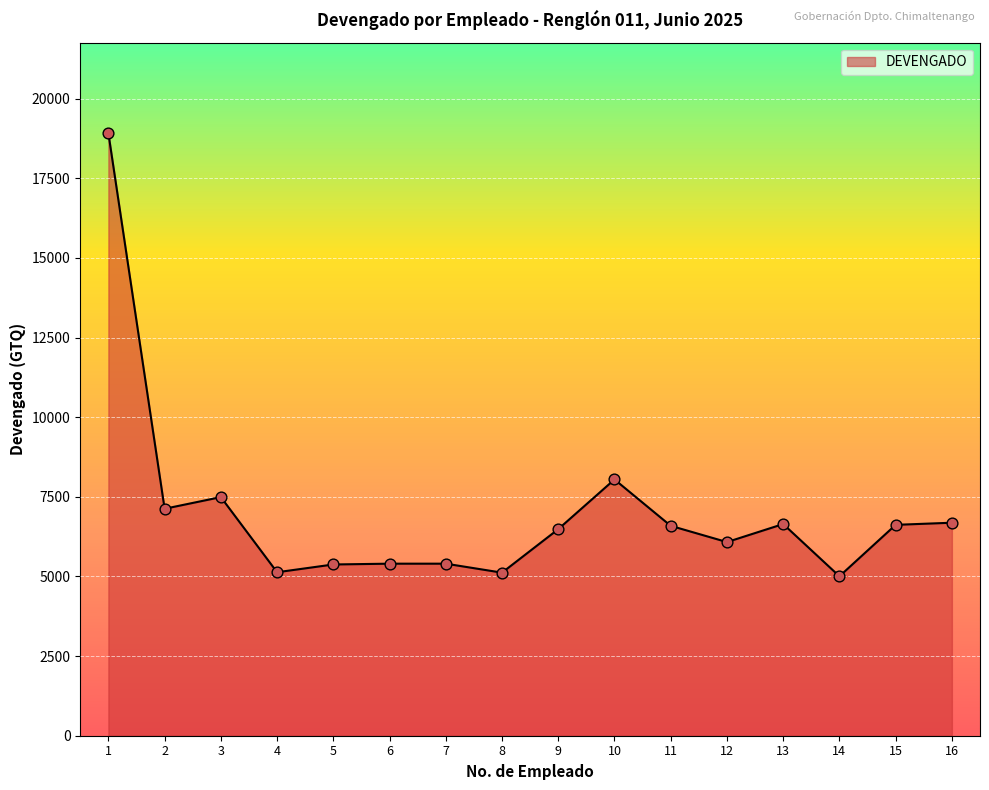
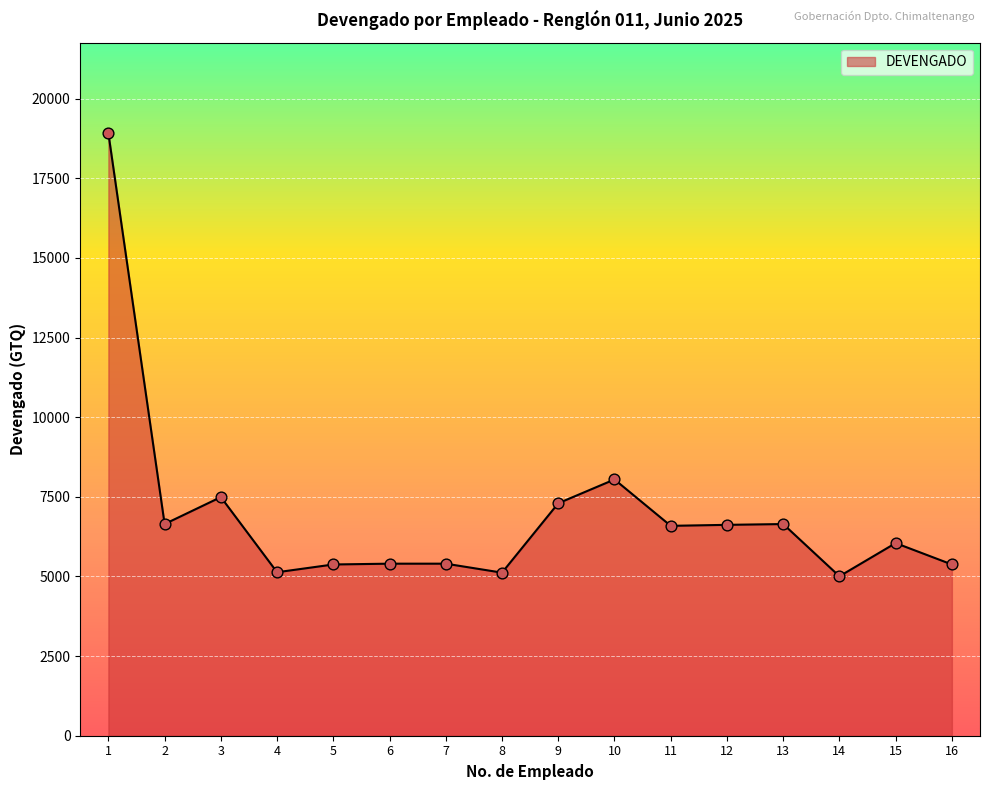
2: 7100 -> 6600
9: 6500 -> 7300
12: 6100 -> 6600
15: 6600 -> 6000
16: 6700 -> 5400
